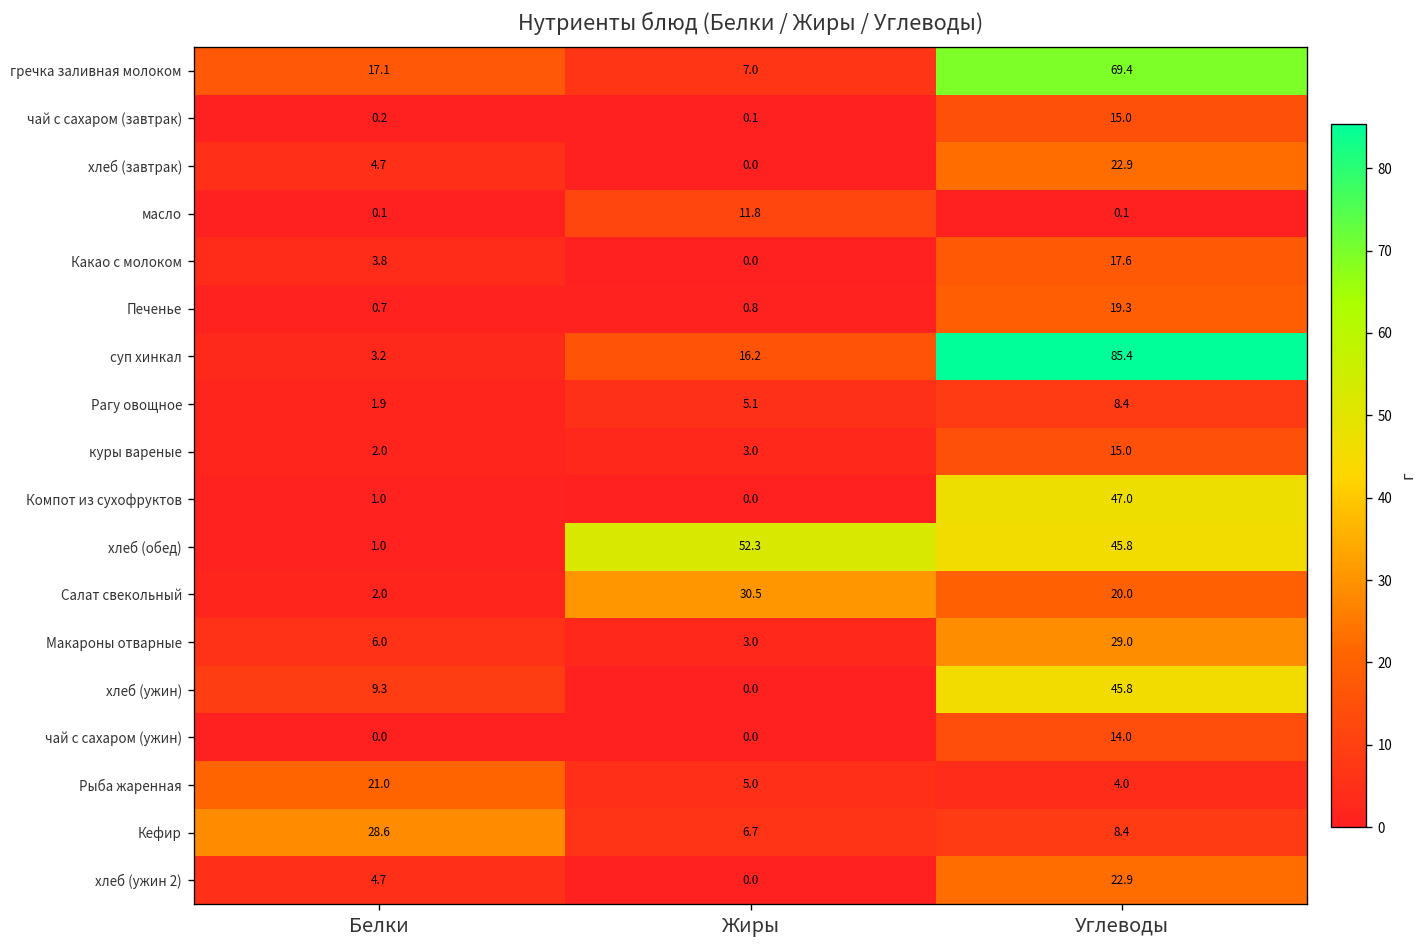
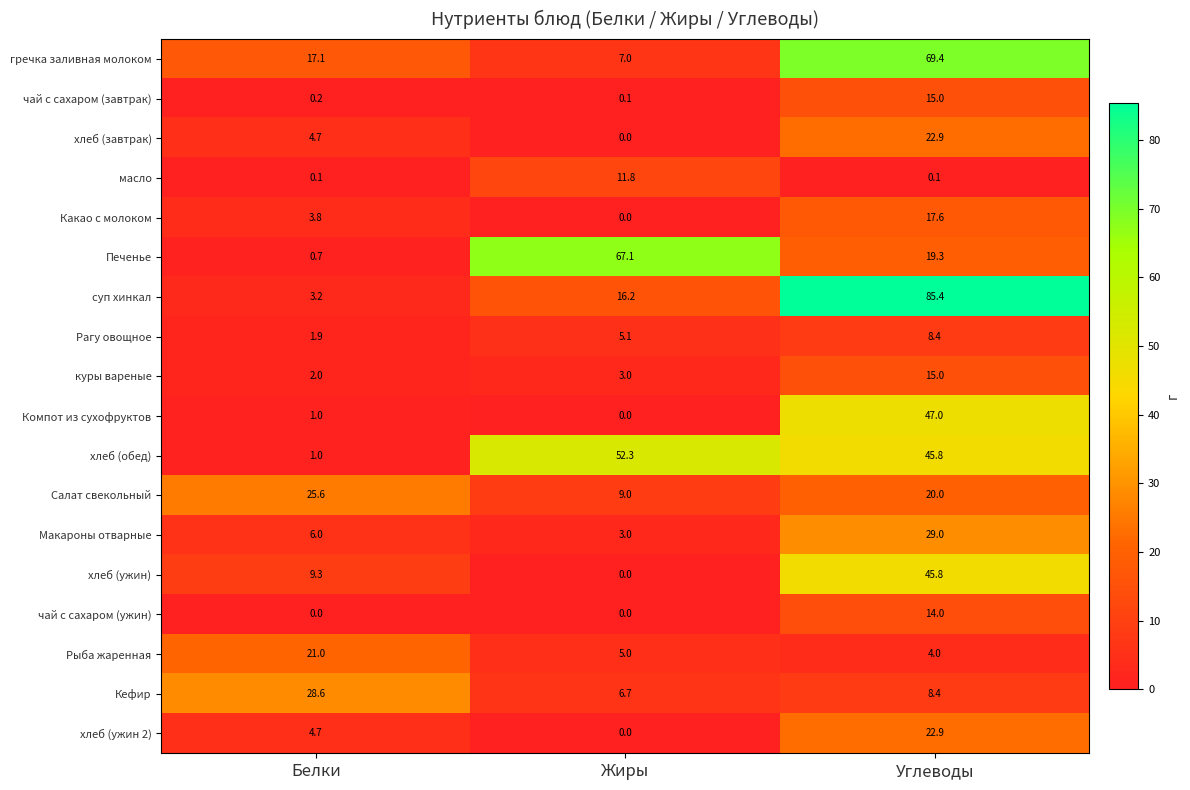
Печенье, Жиры: 0.8 -> 67.1
Салат свекольный, Белки: 2.0 -> 25.6
Салат свекольный, Жиры: 30.5 -> 9.0
